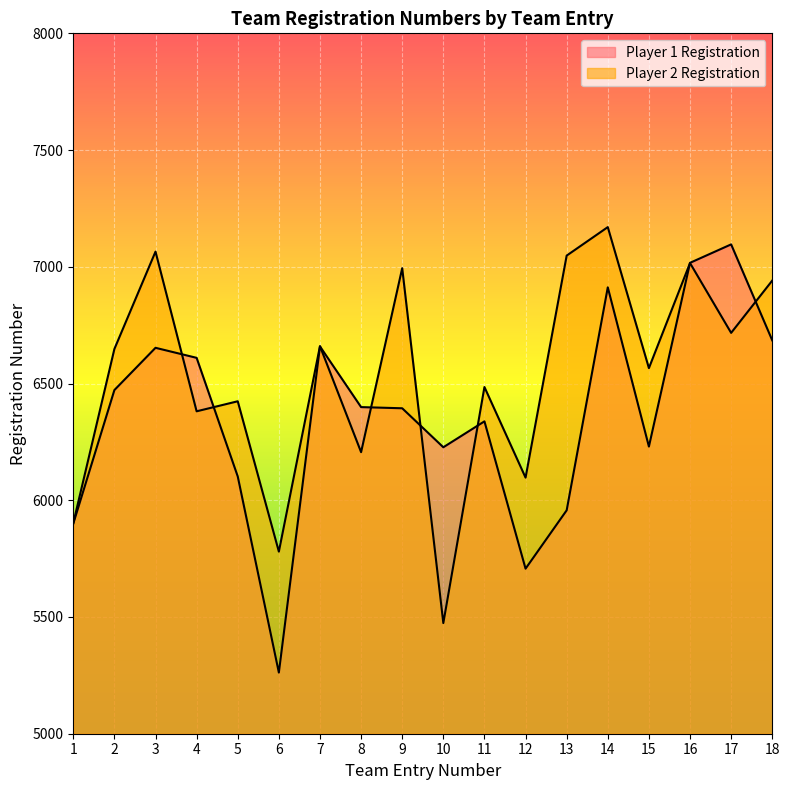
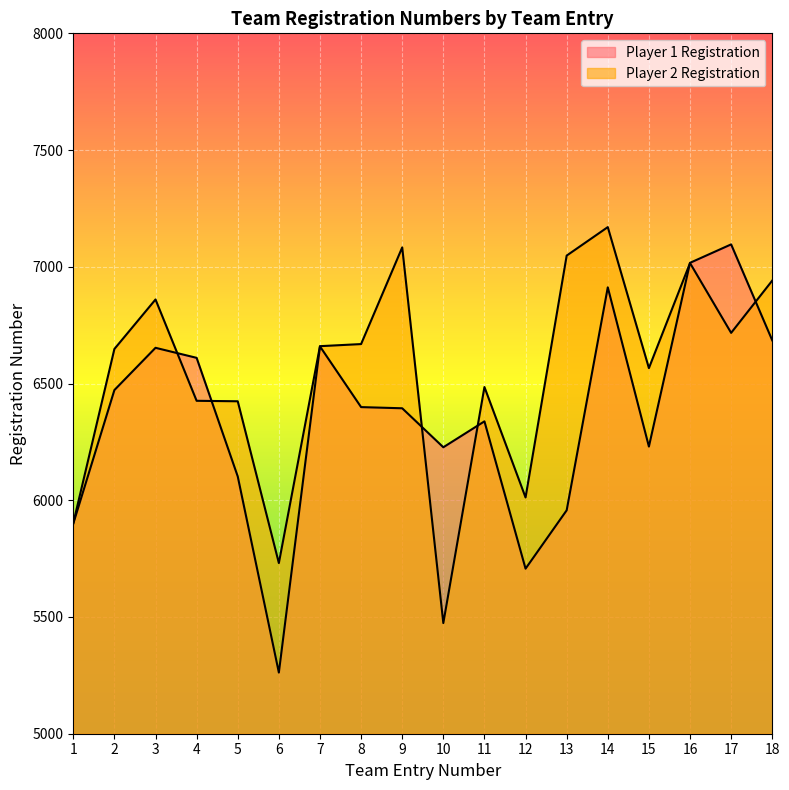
Player 2 Registration, 3: 7070 -> 6860
Player 2 Registration, 4: 6380 -> 6430
Player 2 Registration, 6: 5780 -> 5730
Player 2 Registration, 8: 6210 -> 6670
Player 2 Registration, 9: 6990 -> 7080
Player 2 Registration, 12: 6100 -> 6010
